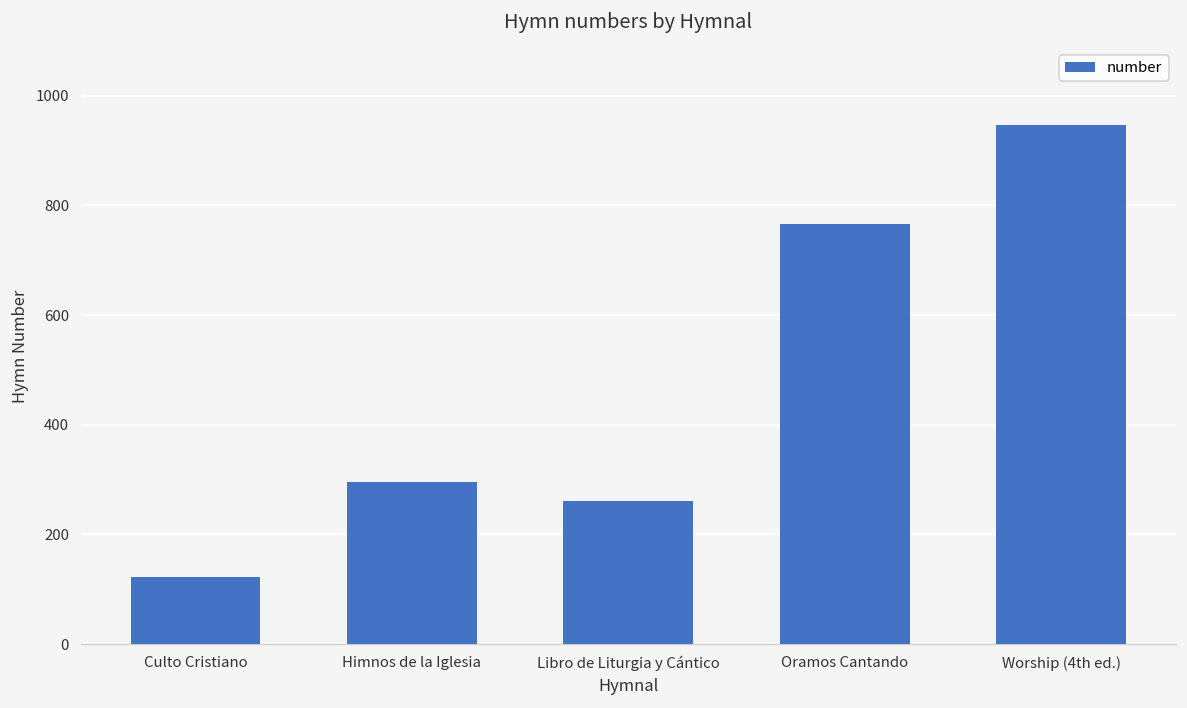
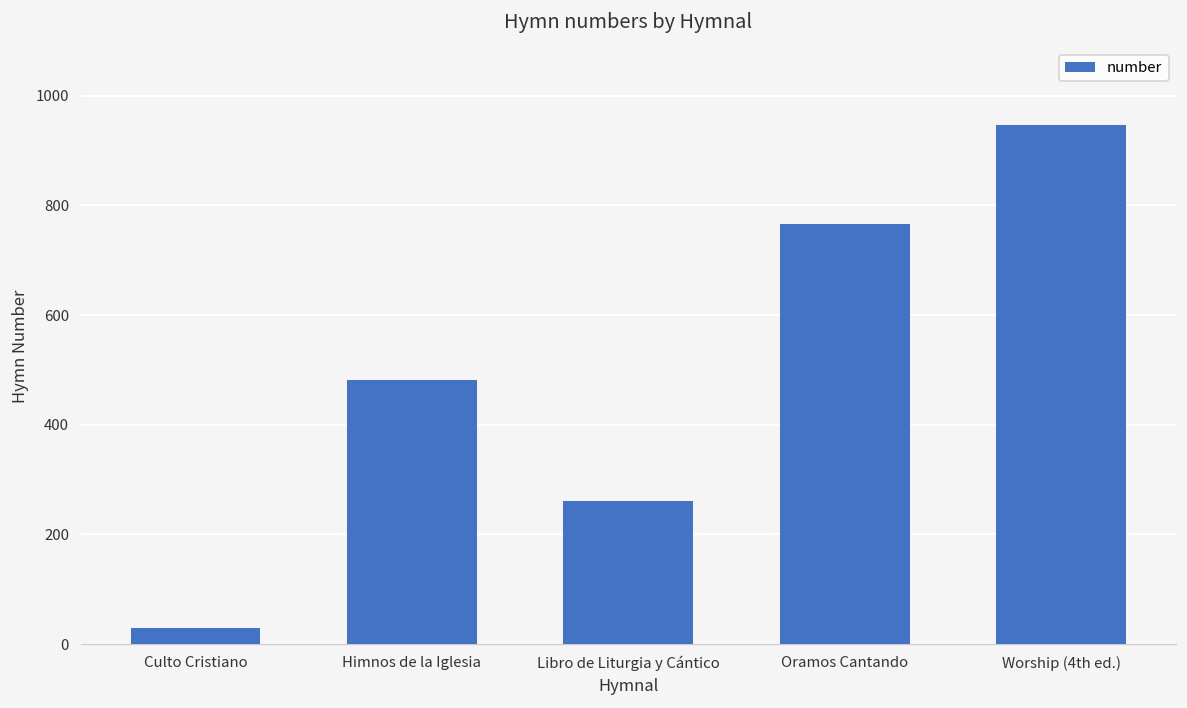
Culto Cristiano: 120 -> 30
Himnos de la Iglesia: 300 -> 480
